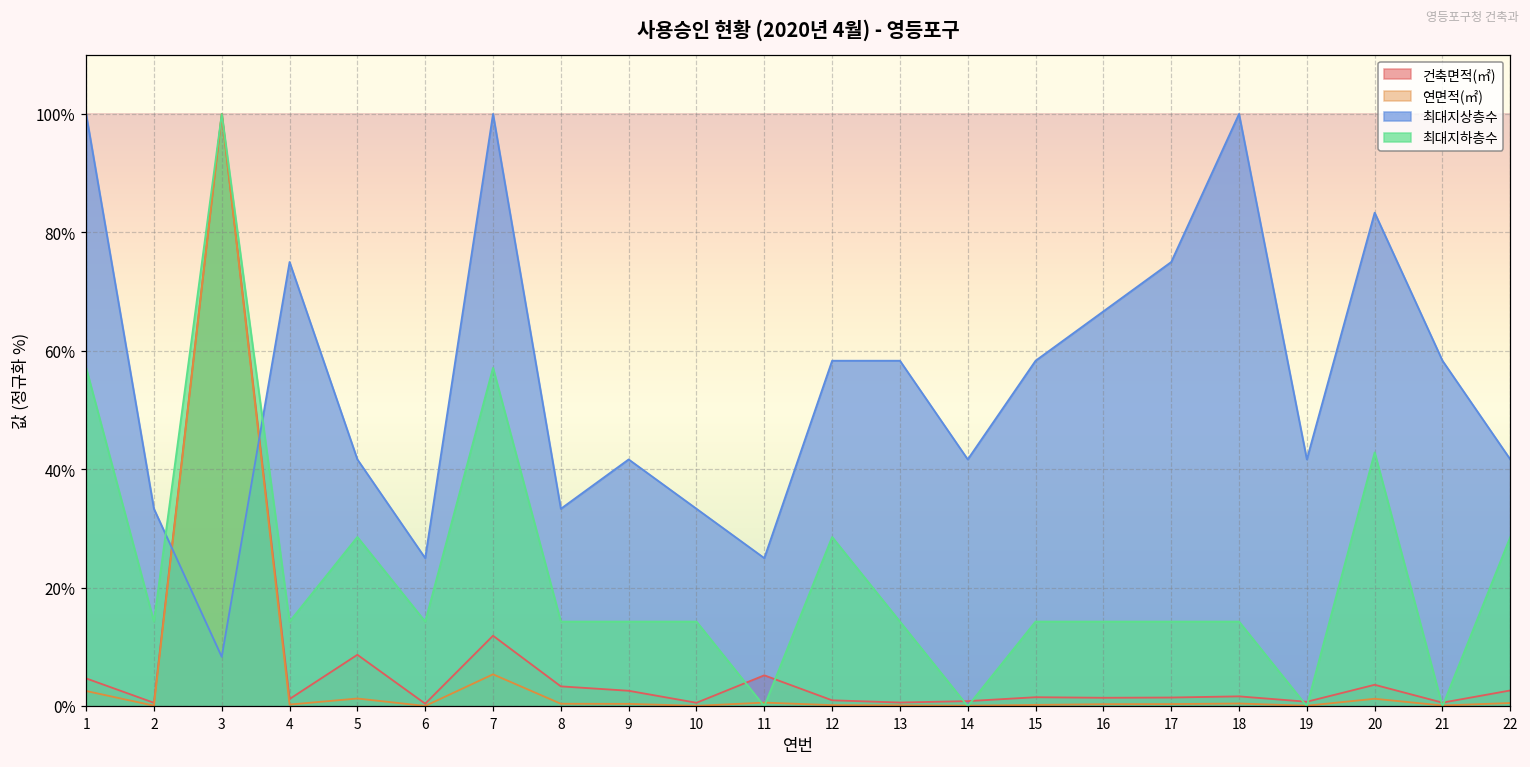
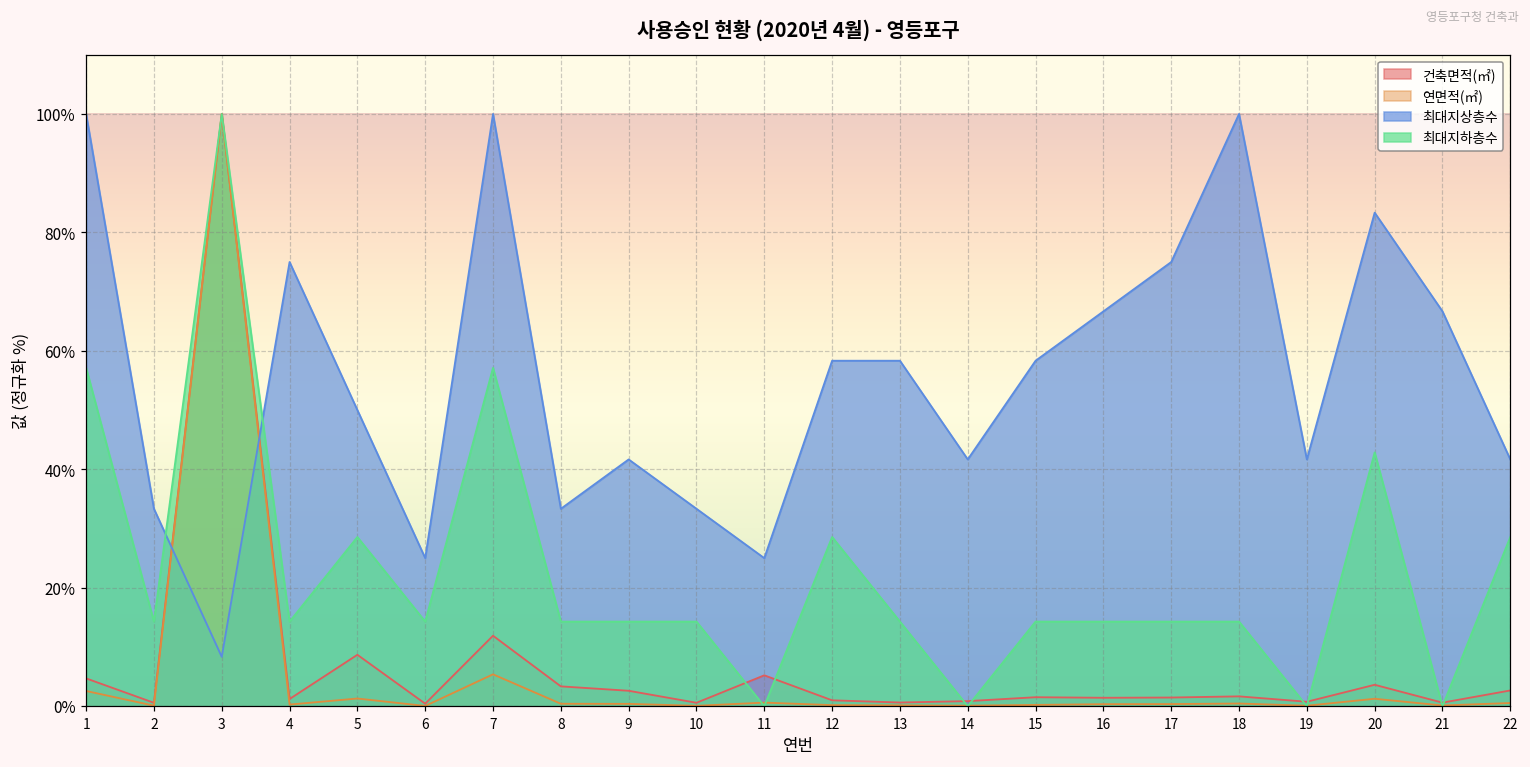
최대지상층수, 5: 42% -> 50%
최대지상층수, 21: 58% -> 67%
